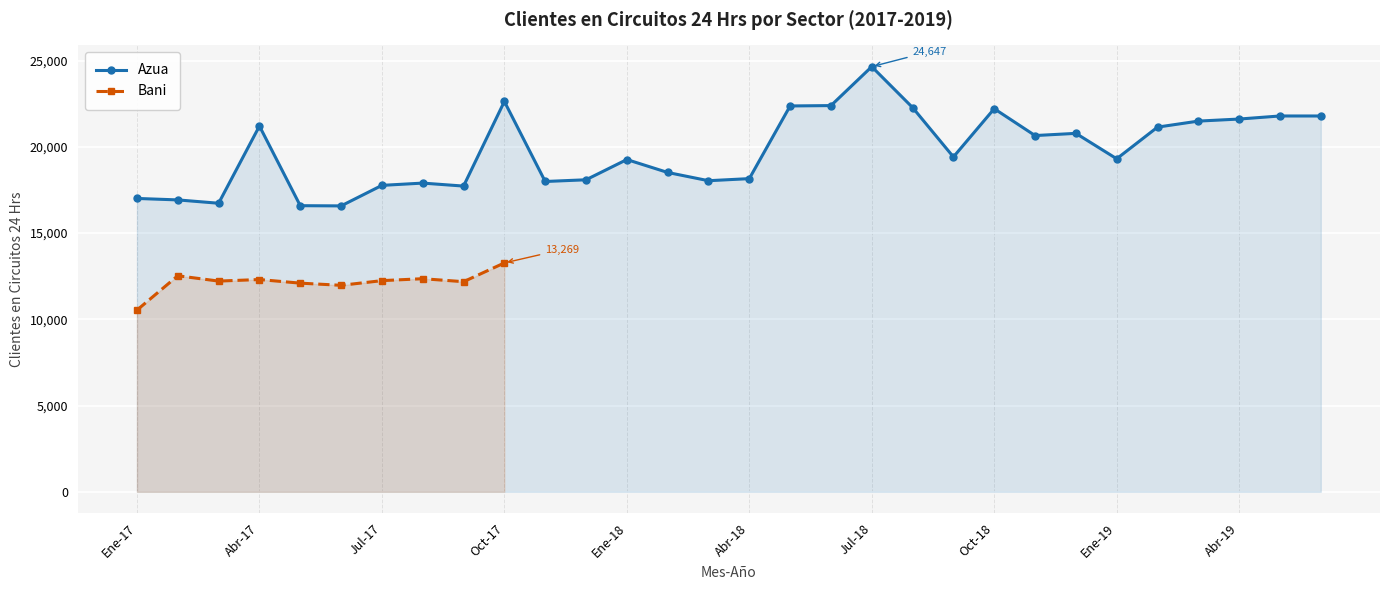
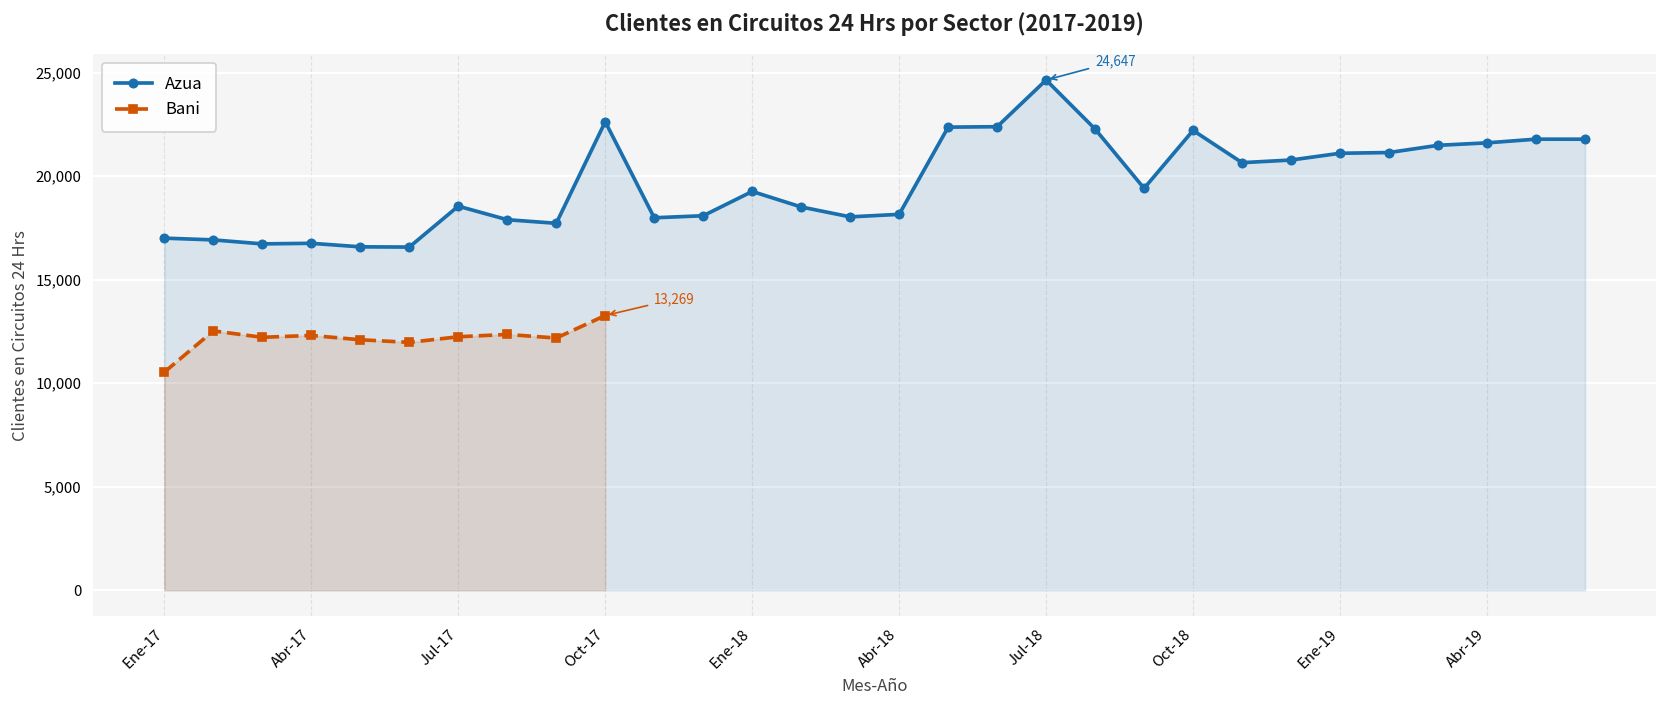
Azua, Abr-17: 21,200 -> 16,800
Azua, Jul-17: 17,800 -> 18,600
Azua, Ene-19: 19,300 -> 21,100
